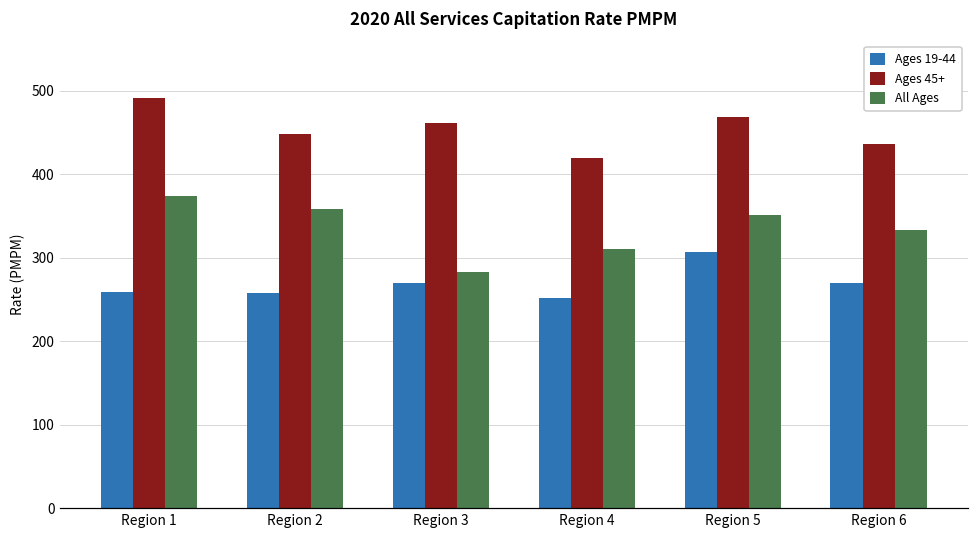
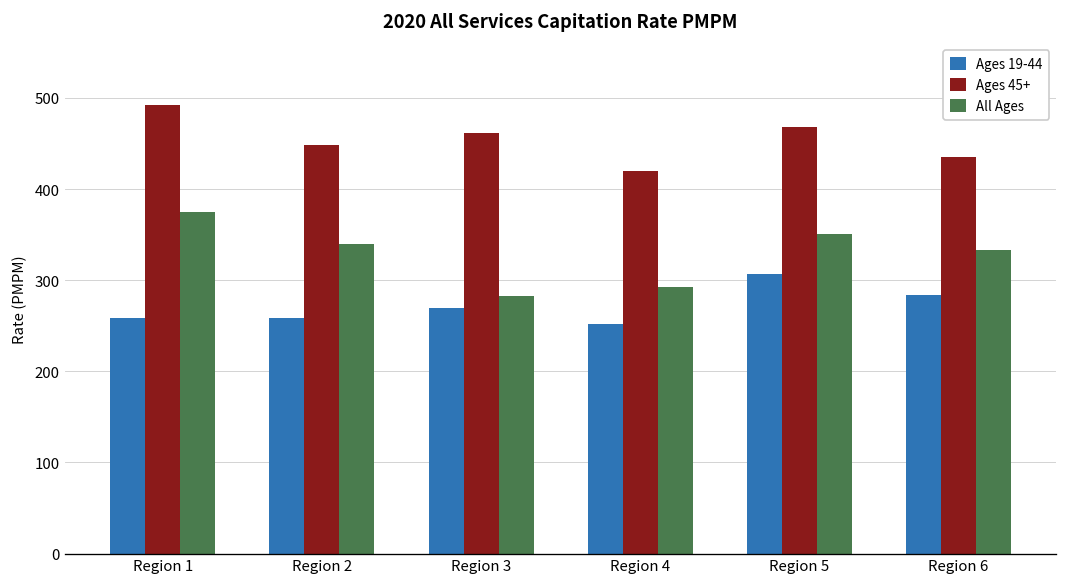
All Ages, Region 2: 360 -> 340
All Ages, Region 4: 310 -> 290
Ages 19-44, Region 6: 270 -> 280
